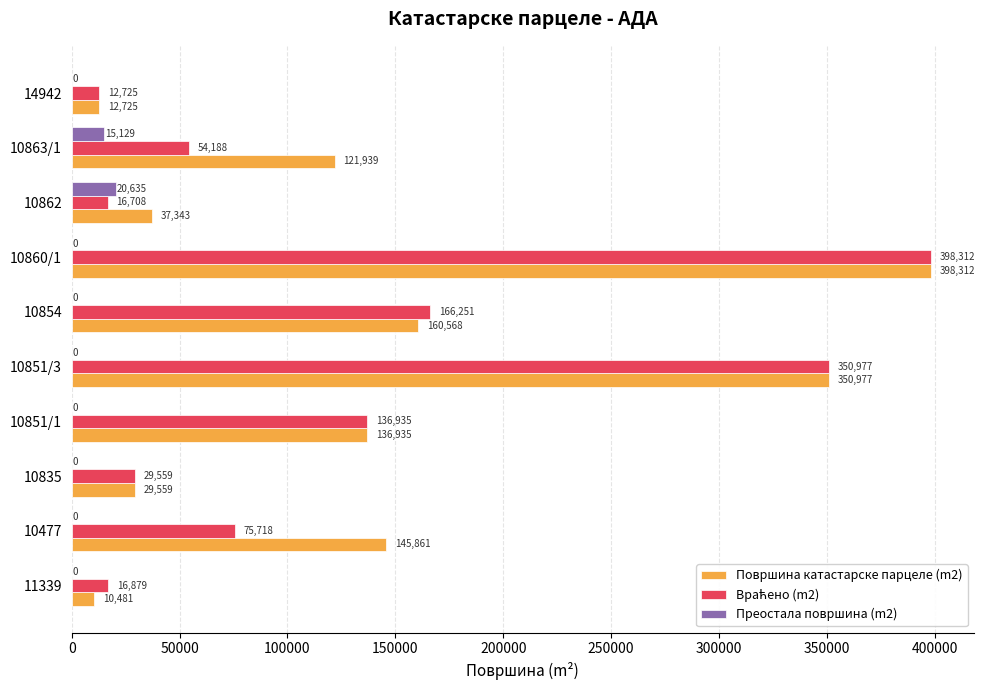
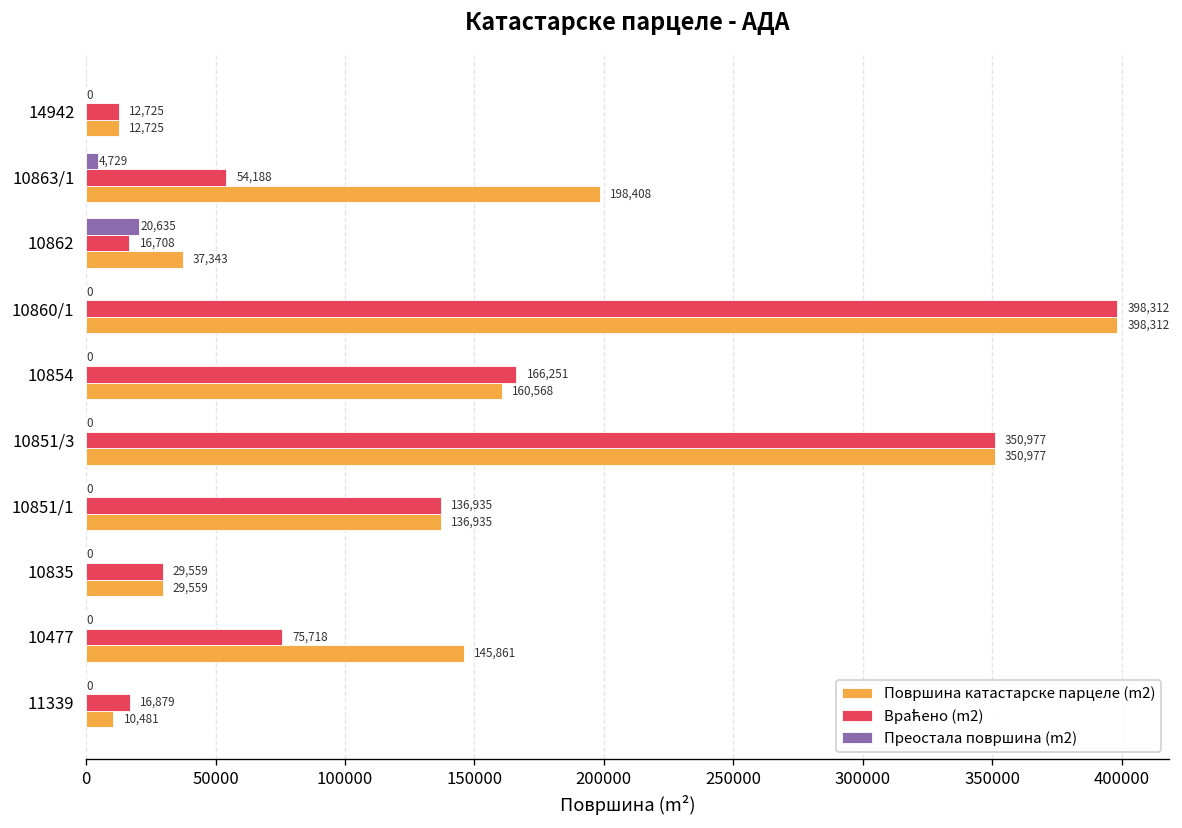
Преостала површина (m2), 10863/1: 15,129 -> 4,729
Површина катастарске парцеле (m2), 10863/1: 121,939 -> 198,408
